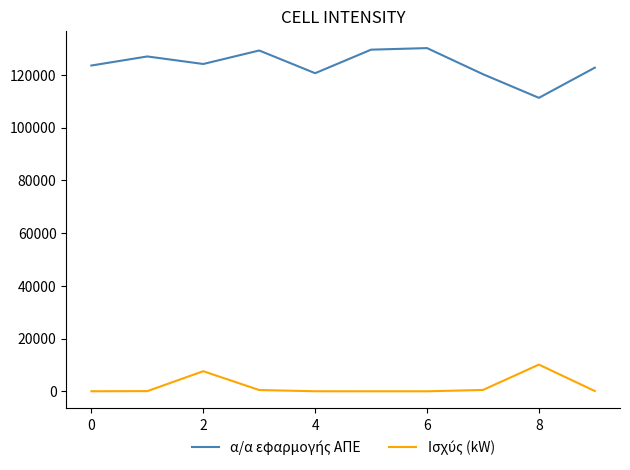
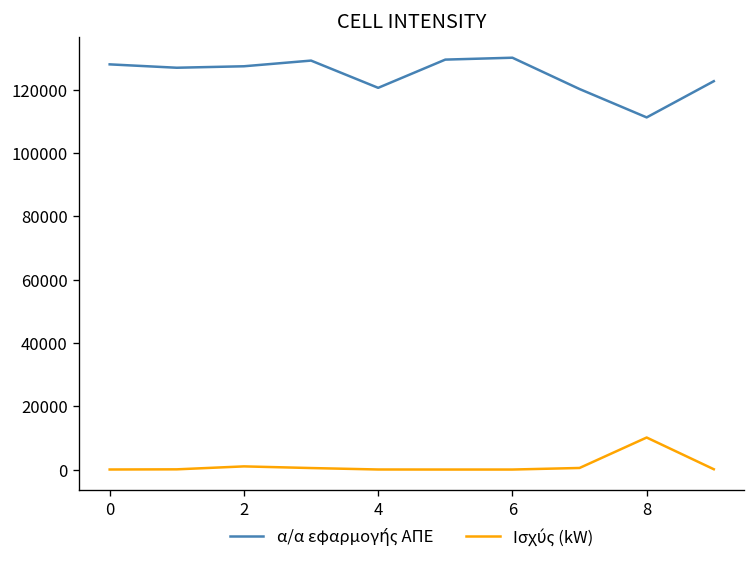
α/α εφαρμογής ΑΠΕ, 0: 124000 -> 128000
α/α εφαρμογής ΑΠΕ, 2: 124000 -> 127000
Ισχύς (kW), 2: 8000 -> 1000
